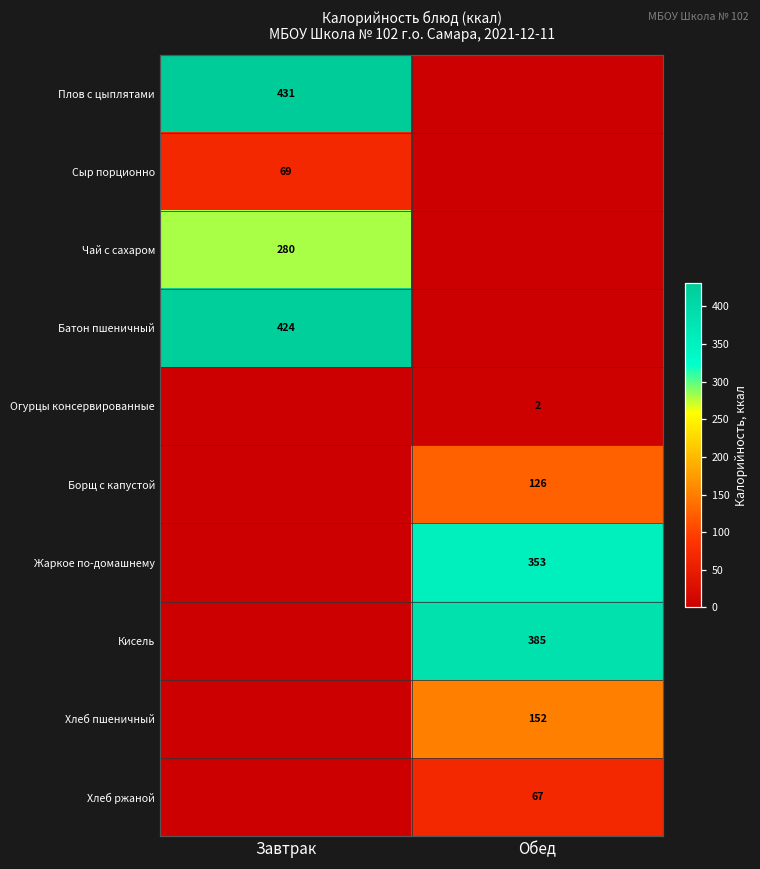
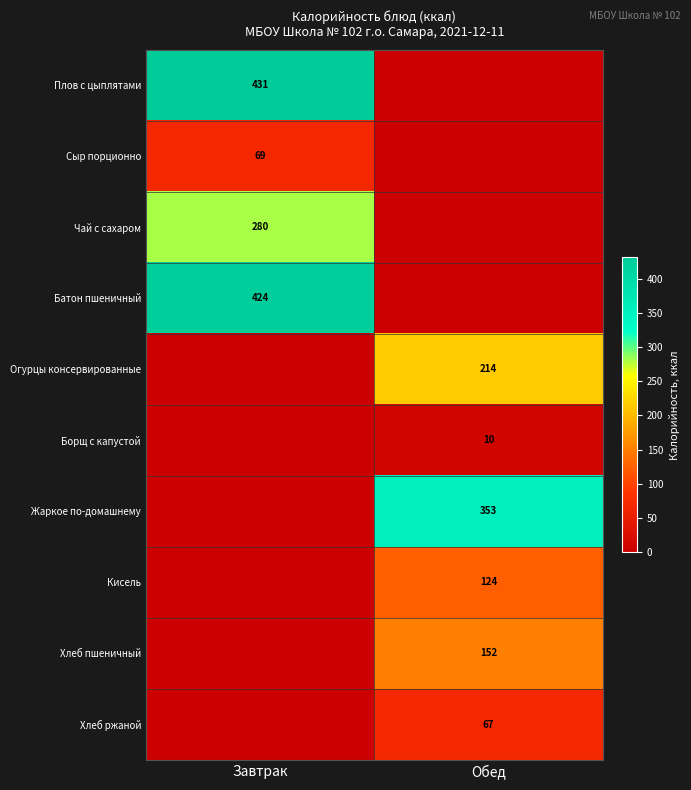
Огурцы консервированные, Обед: 2 -> 214
Борщ с капустой, Обед: 126 -> 10
Кисель, Обед: 385 -> 124
